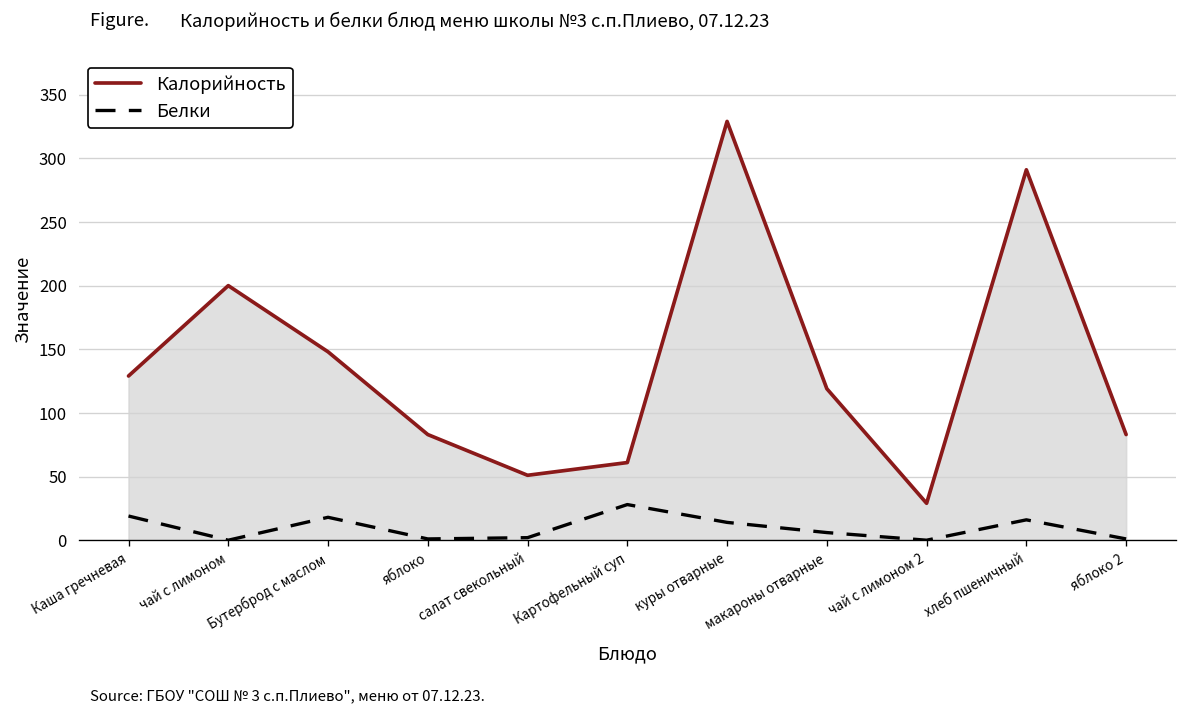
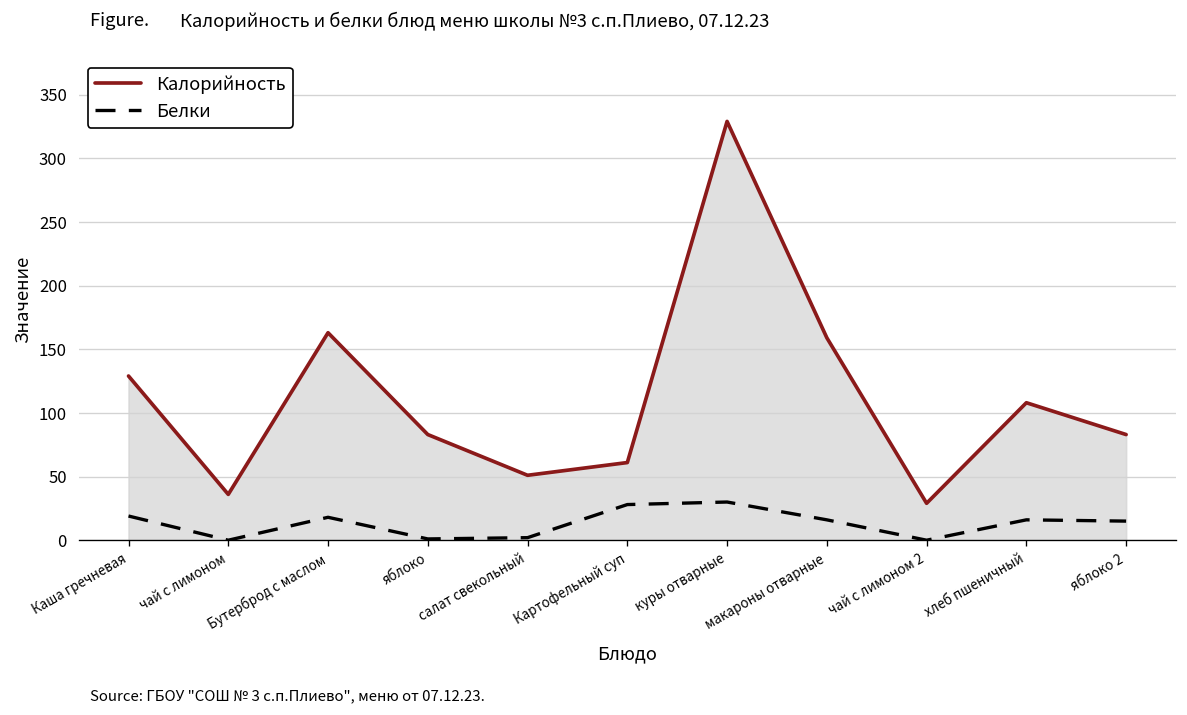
Калорийность, чай с лимоном: 200 -> 36
Калорийность, Бутерброд с маслом: 148 -> 163
Белки, куры отварные: 14 -> 30
Калорийность, макароны отварные: 119 -> 159
Белки, макароны отварные: 6 -> 16
Калорийность, хлеб пшеничный: 291 -> 108
Белки, яблоко 2: 1 -> 15
